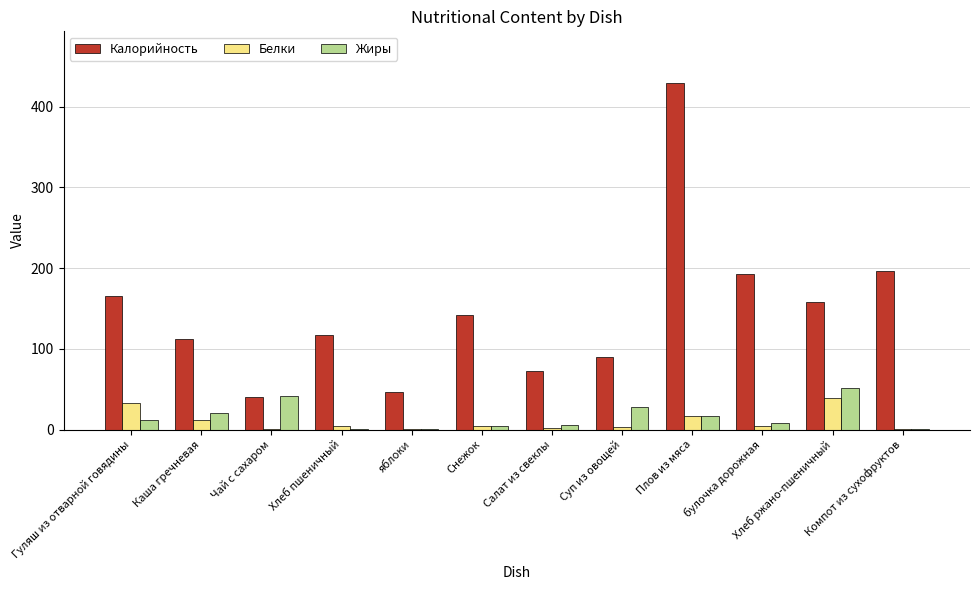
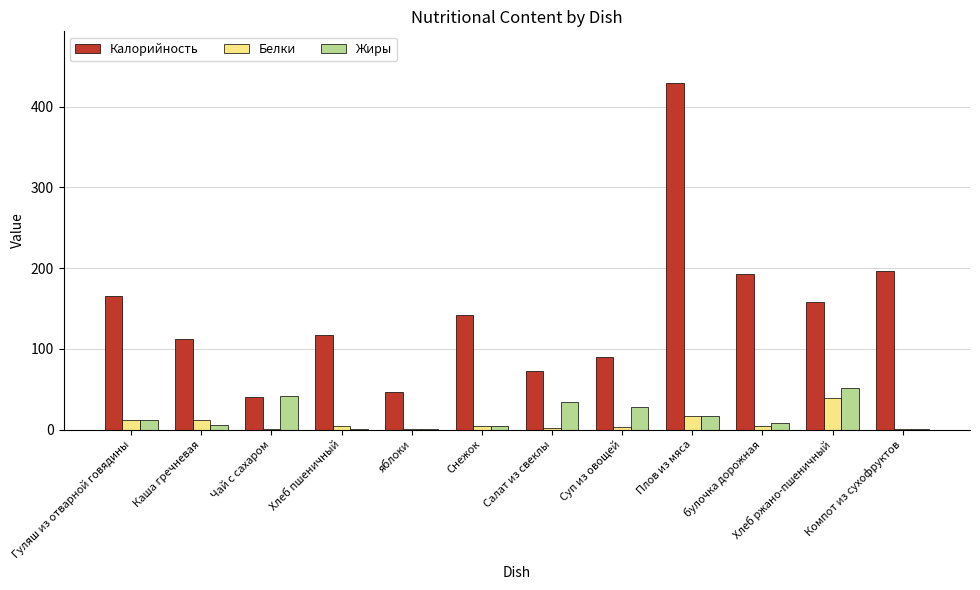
Белки, Гуляш из отварной говядины: 30 -> 10
Жиры, Каша гречневая: 20 -> 10
Жиры, Салат из свеклы: 10 -> 30
